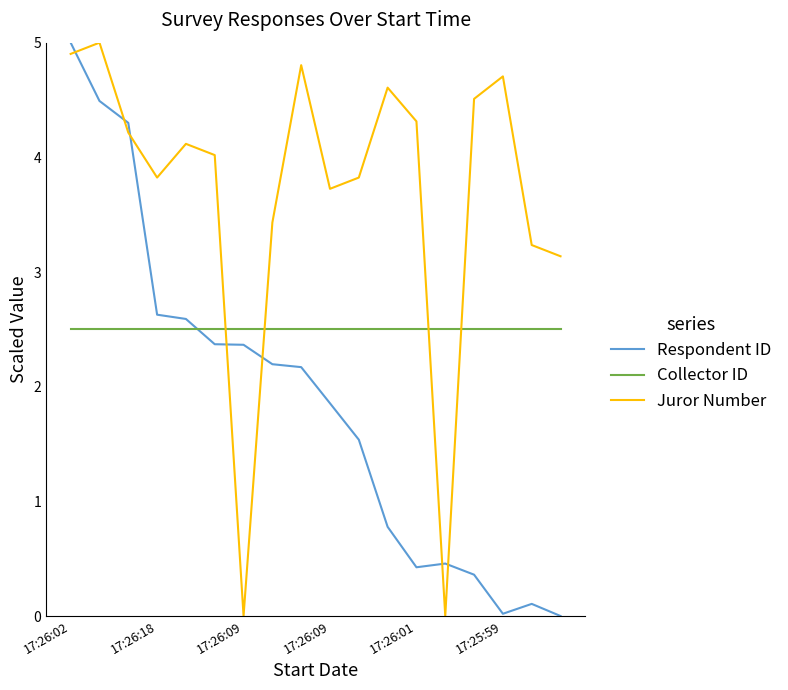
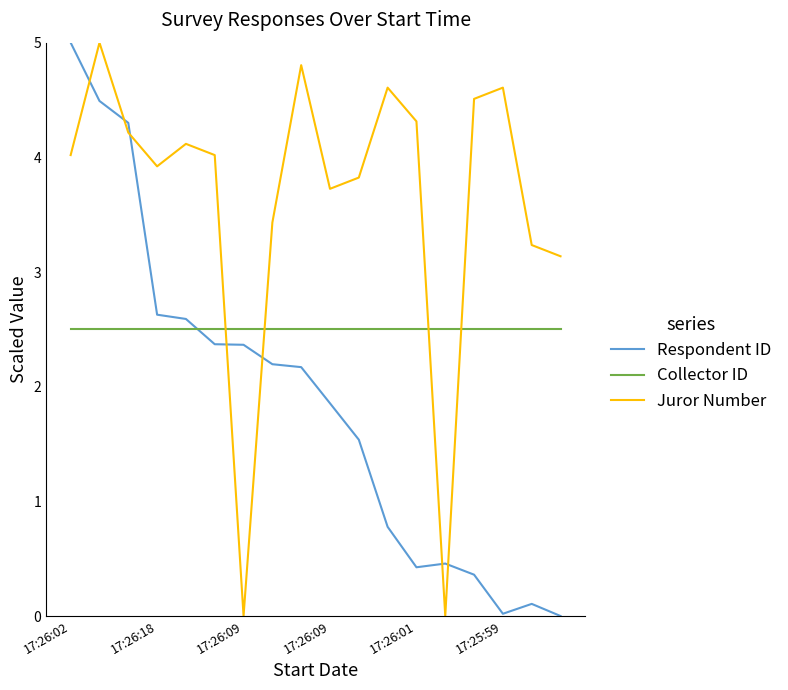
Juror Number, 17:26:02: 4.90 -> 4.02
Juror Number, 17:26:18: 3.82 -> 3.92
Juror Number, 17:25:59: 4.71 -> 4.61
